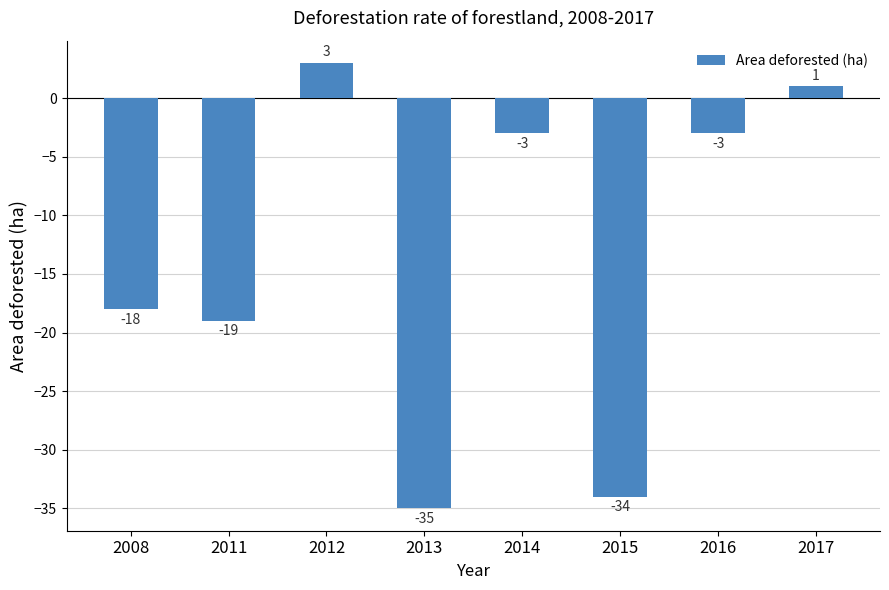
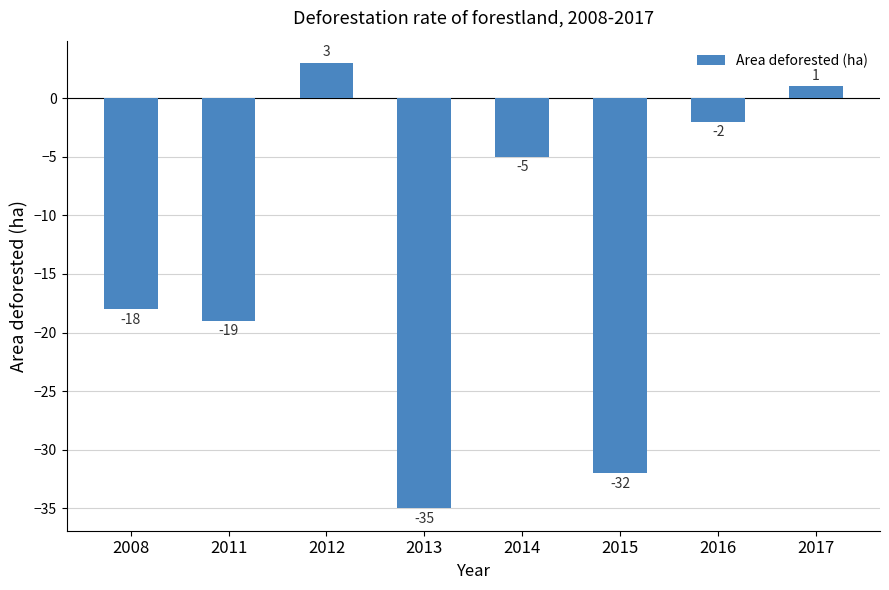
2014: -3 -> -5
2015: -34 -> -32
2016: -3 -> -2
